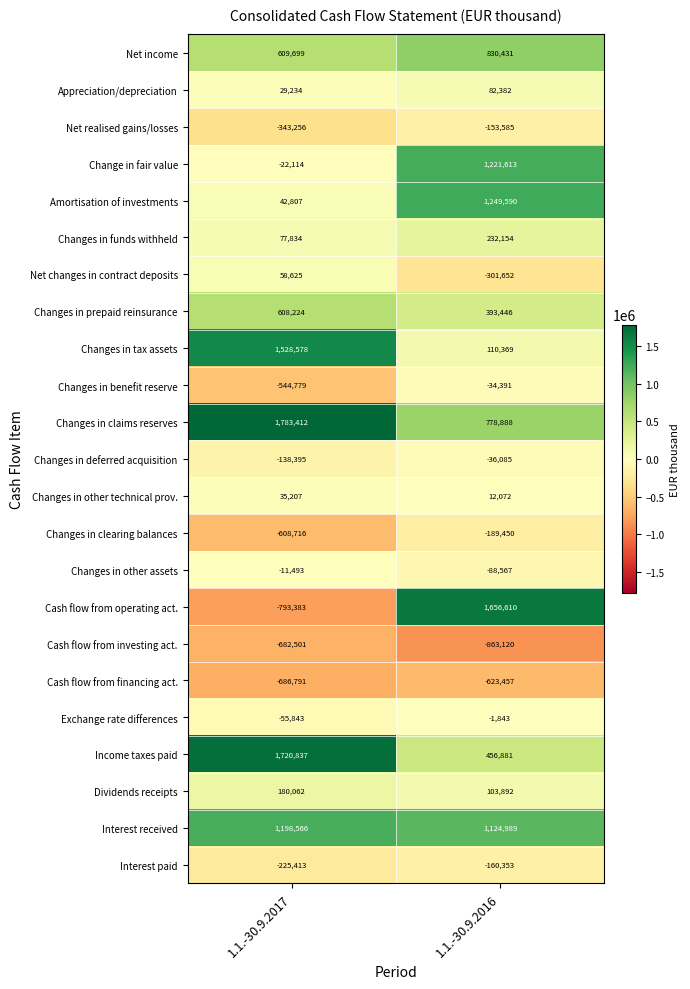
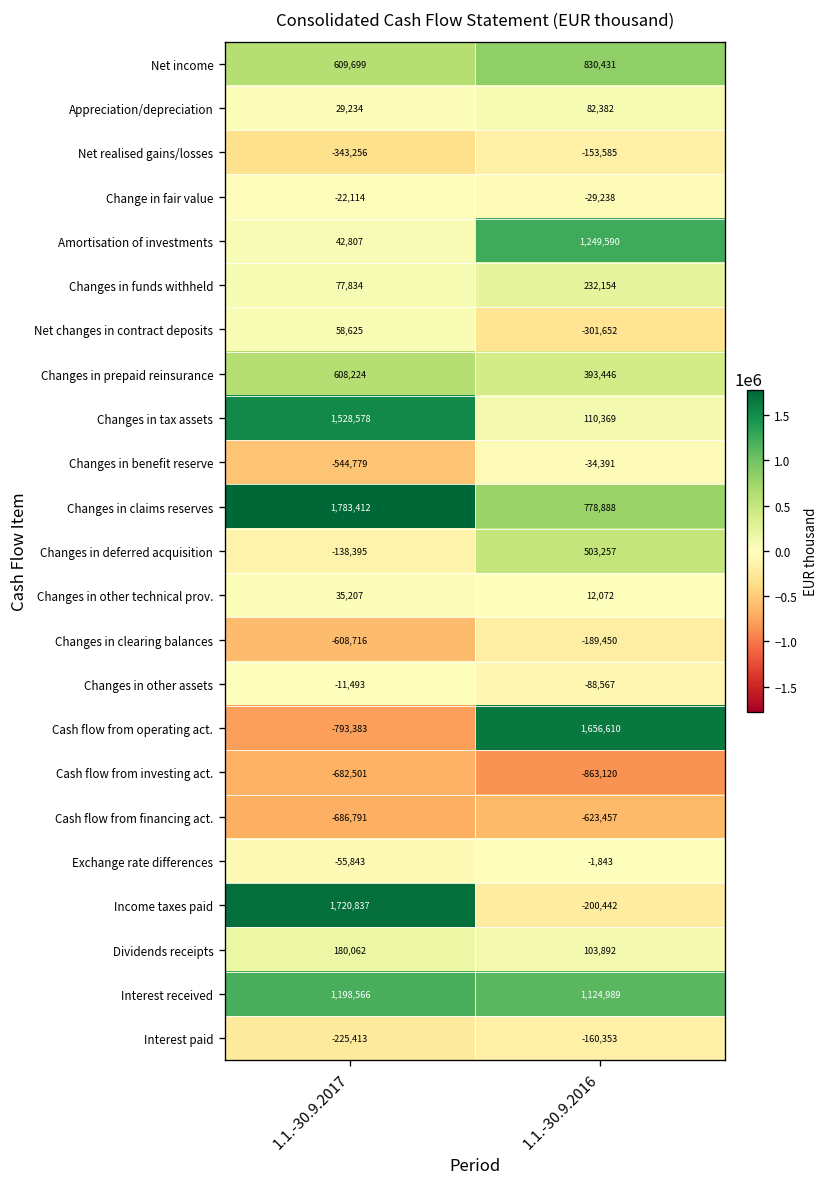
Change in fair value, 1.1.-30.9.2016: 1,221,613 -> -29,238
Changes in deferred acquisition, 1.1.-30.9.2016: -36,085 -> 503,257
Income taxes paid, 1.1.-30.9.2016: 456,881 -> -200,442
